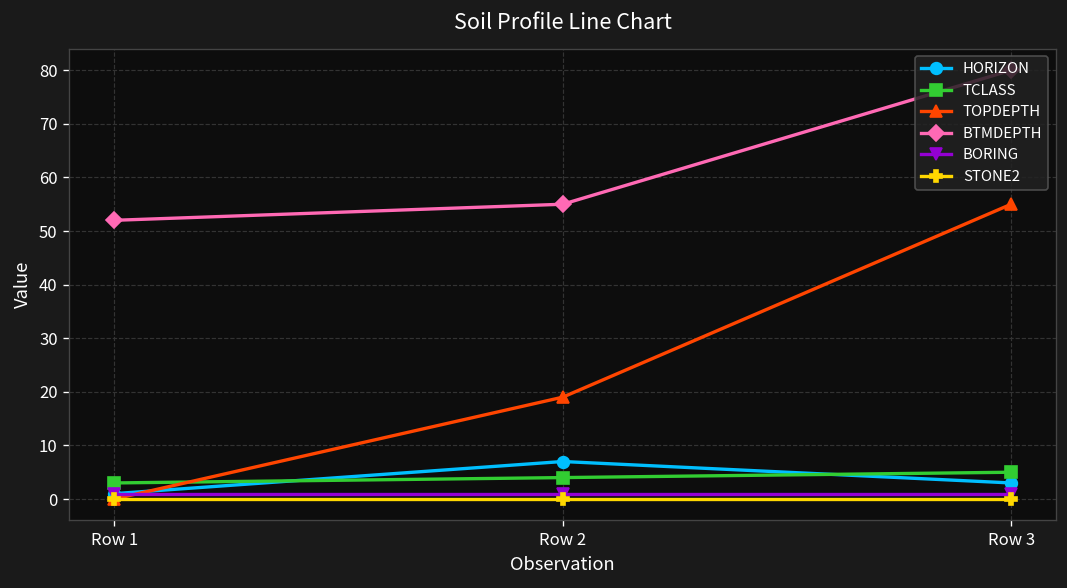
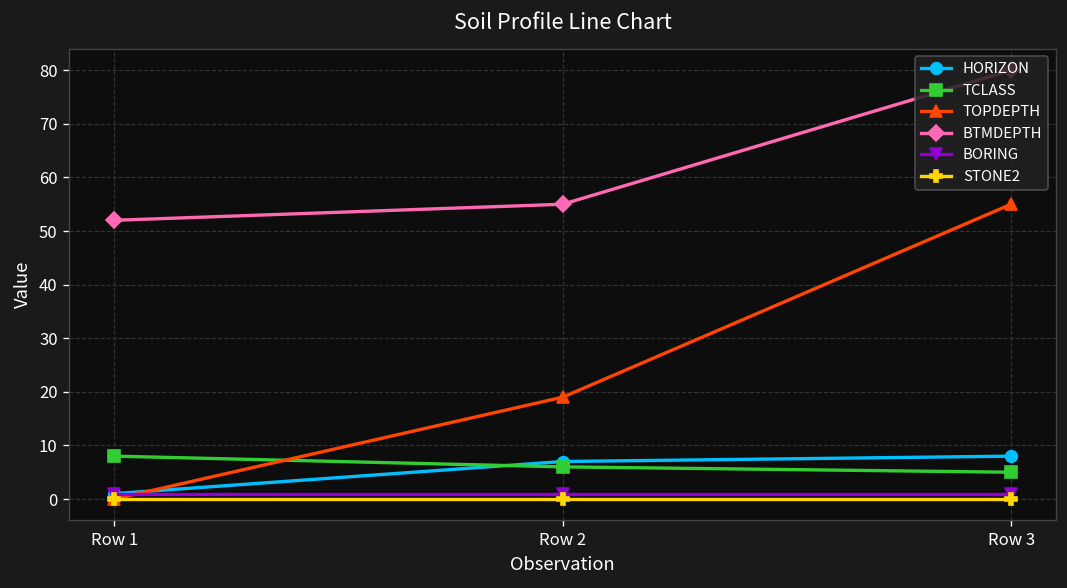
TCLASS, Row 1: 3 -> 8
TCLASS, Row 2: 4 -> 6
HORIZON, Row 3: 3 -> 8
